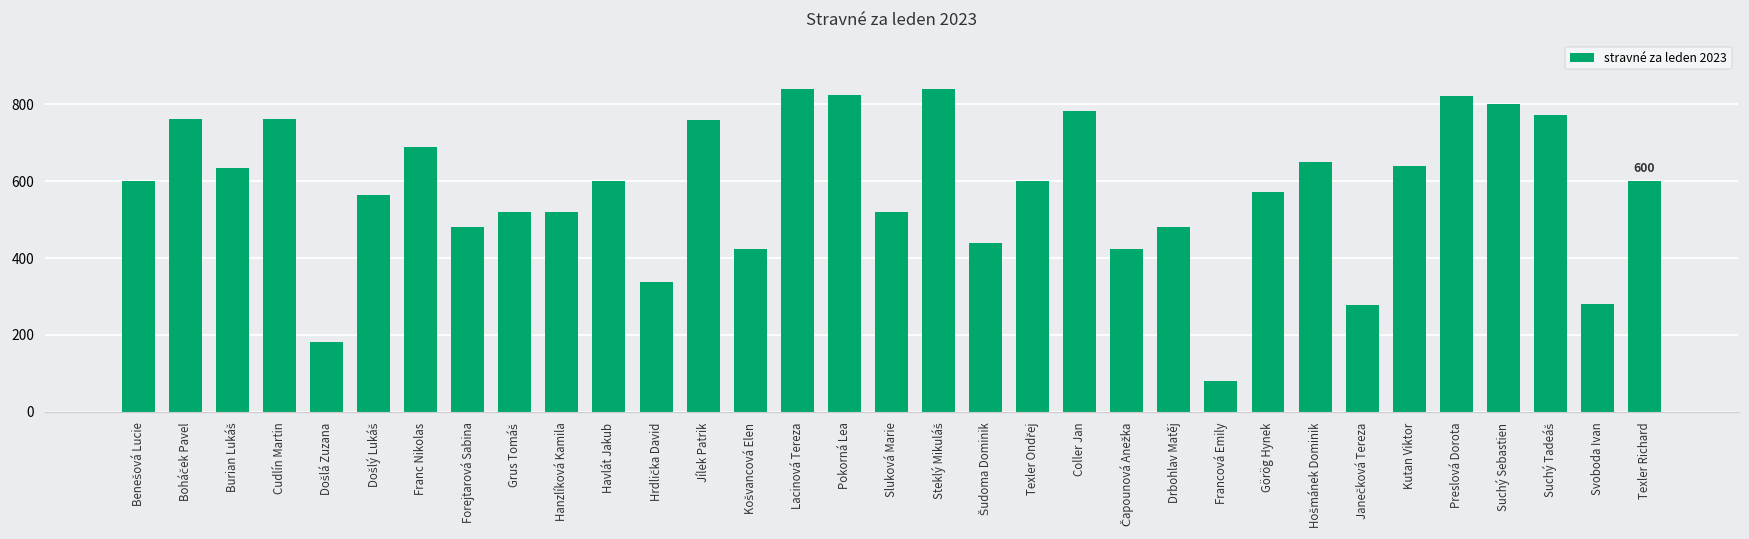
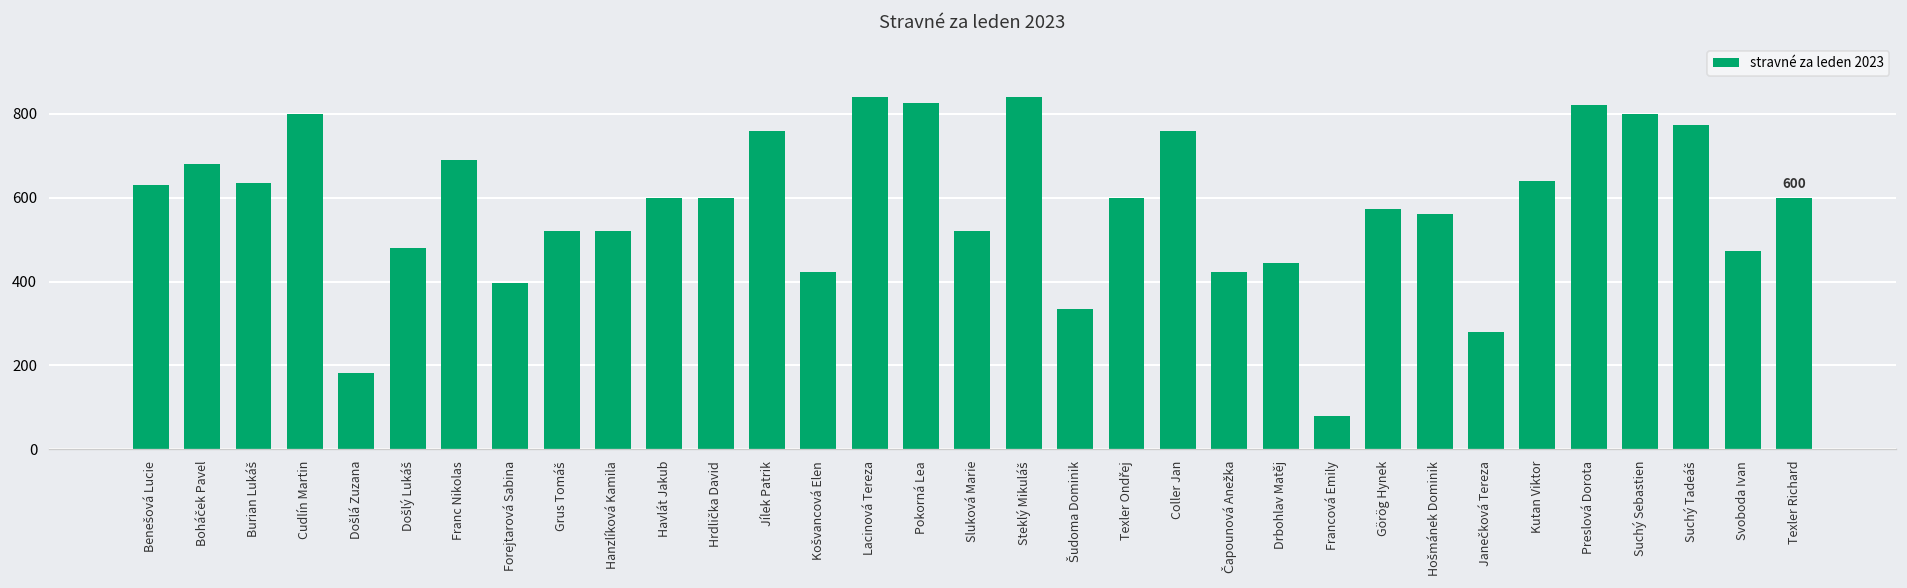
Benešová Lucie: 600 -> 630
Boháček Pavel: 760 -> 680
Cudlín Martin: 760 -> 800
Došlý Lukáš: 560 -> 480
Forejtarová Sabina: 480 -> 400
Hrdlička David: 340 -> 600
Šudoma Dominik: 440 -> 330
Coller Jan: 780 -> 760
Drbohlav Matěj: 480 -> 440
Hošmánek Dominik: 650 -> 560
Svoboda Ivan: 280 -> 470
